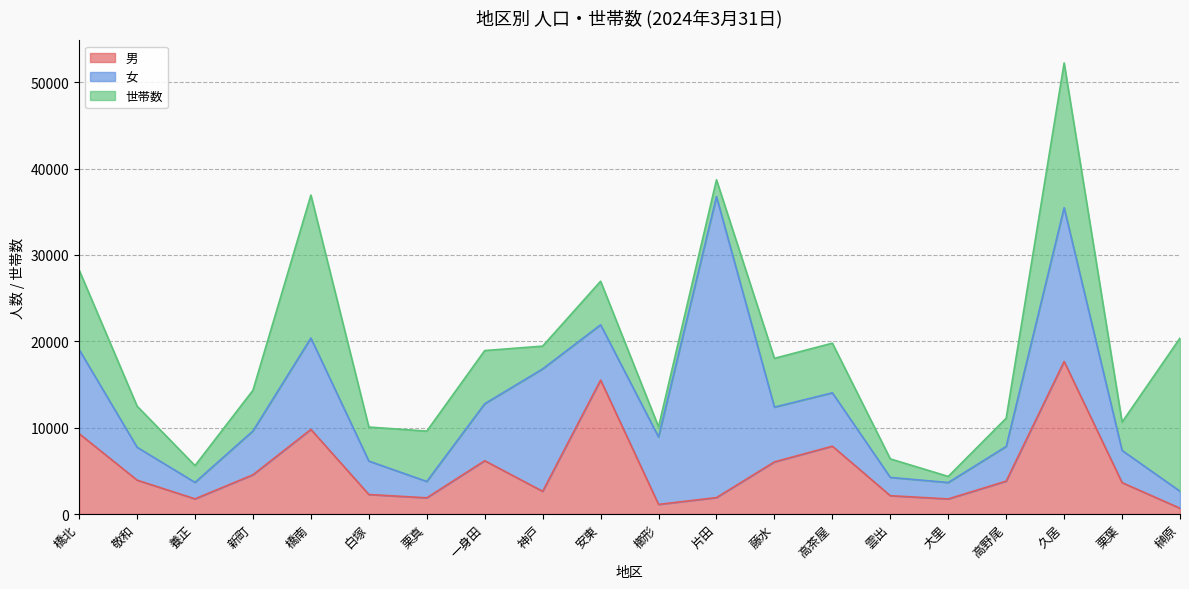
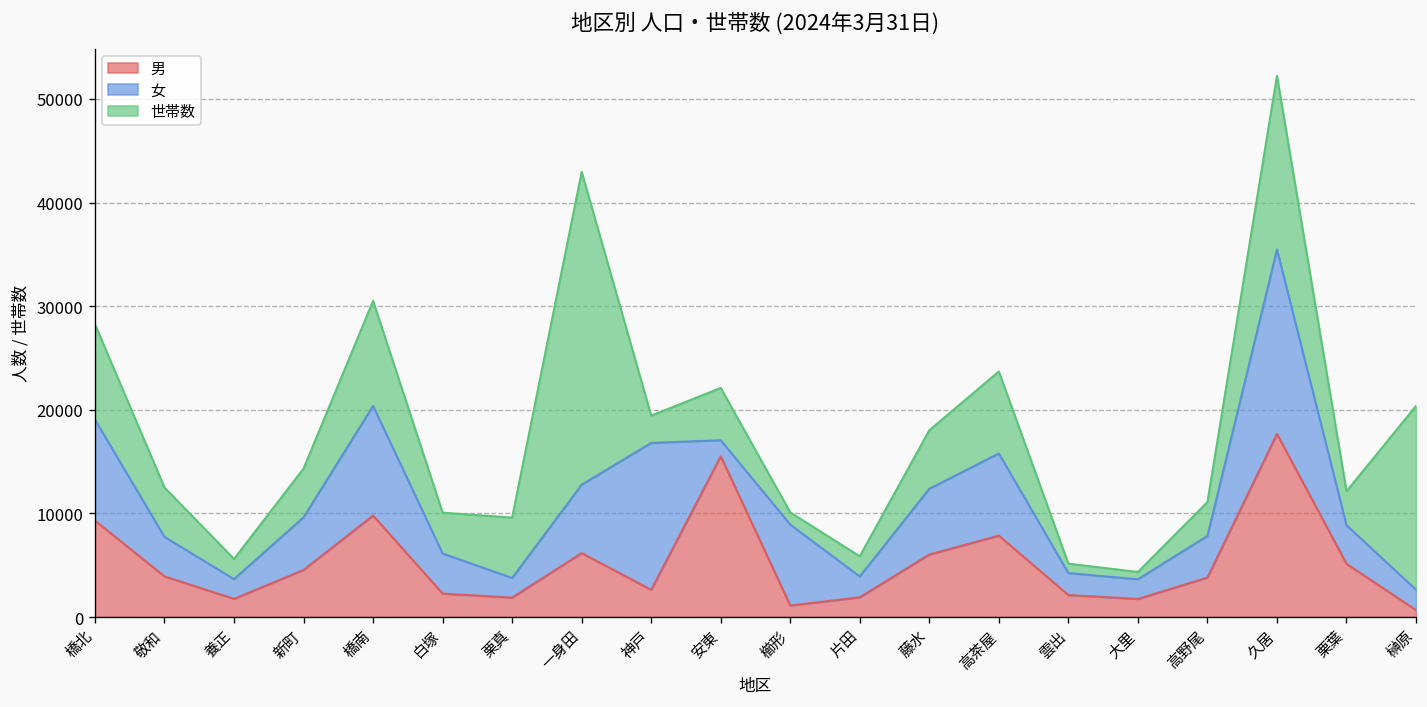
世帯数, 橋南: 17000 -> 10000
世帯数, 一身田: 6000 -> 30000
女, 安東: 6000 -> 2000
女, 片田: 35000 -> 2000
女, 高茶屋: 6000 -> 8000
世帯数, 高茶屋: 6000 -> 8000
世帯数, 雲出: 2000 -> 1000
男, 栗葉: 4000 -> 5000
